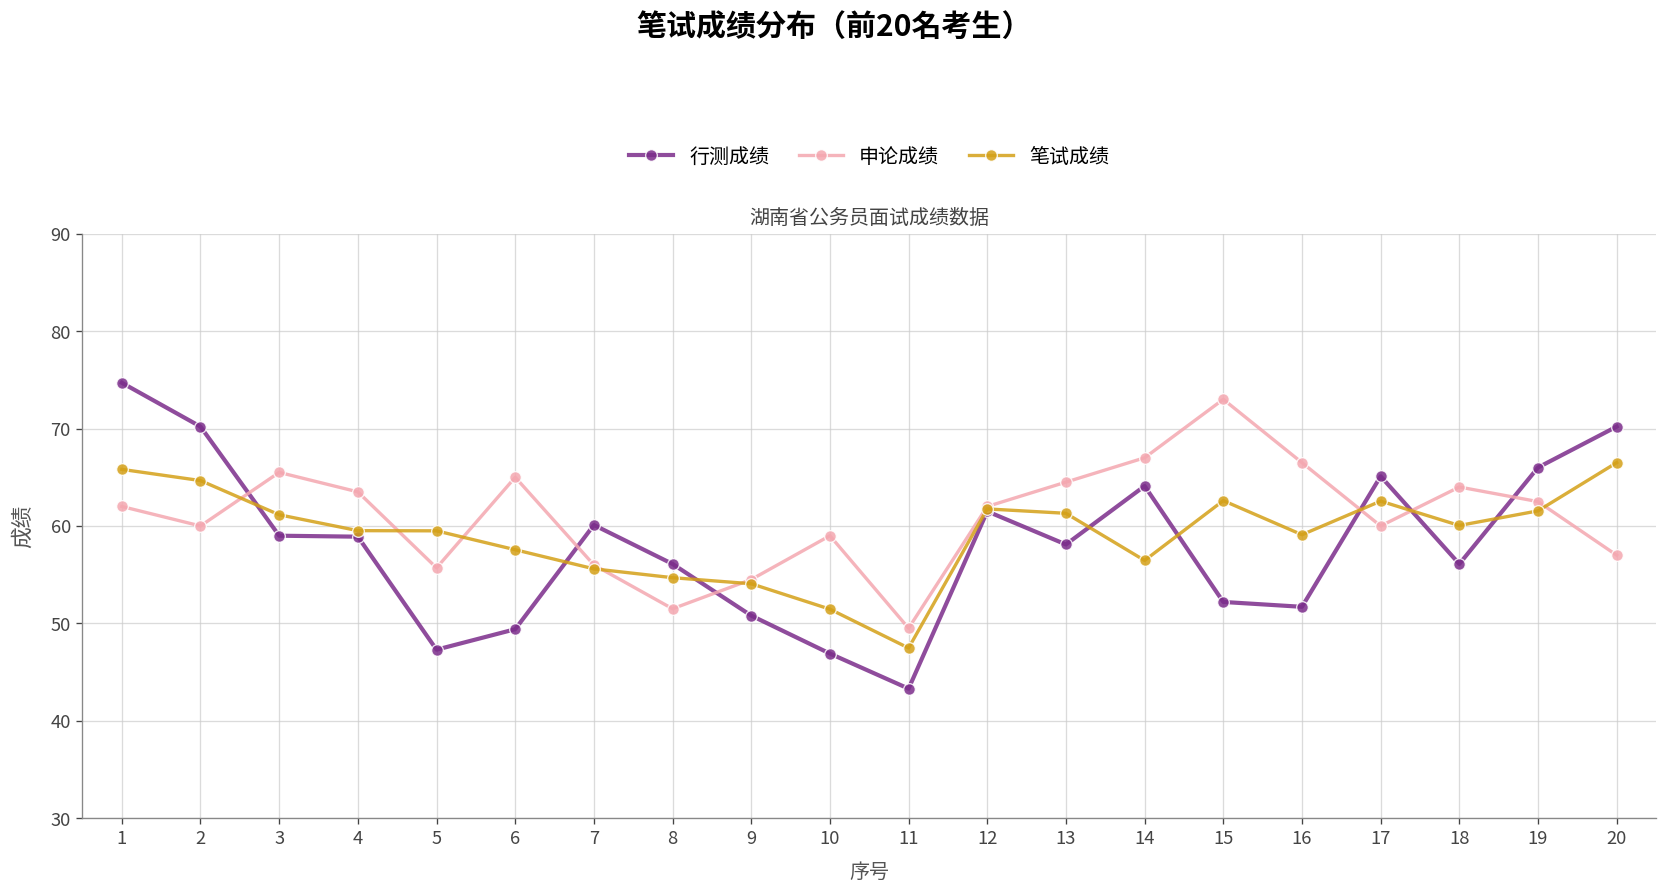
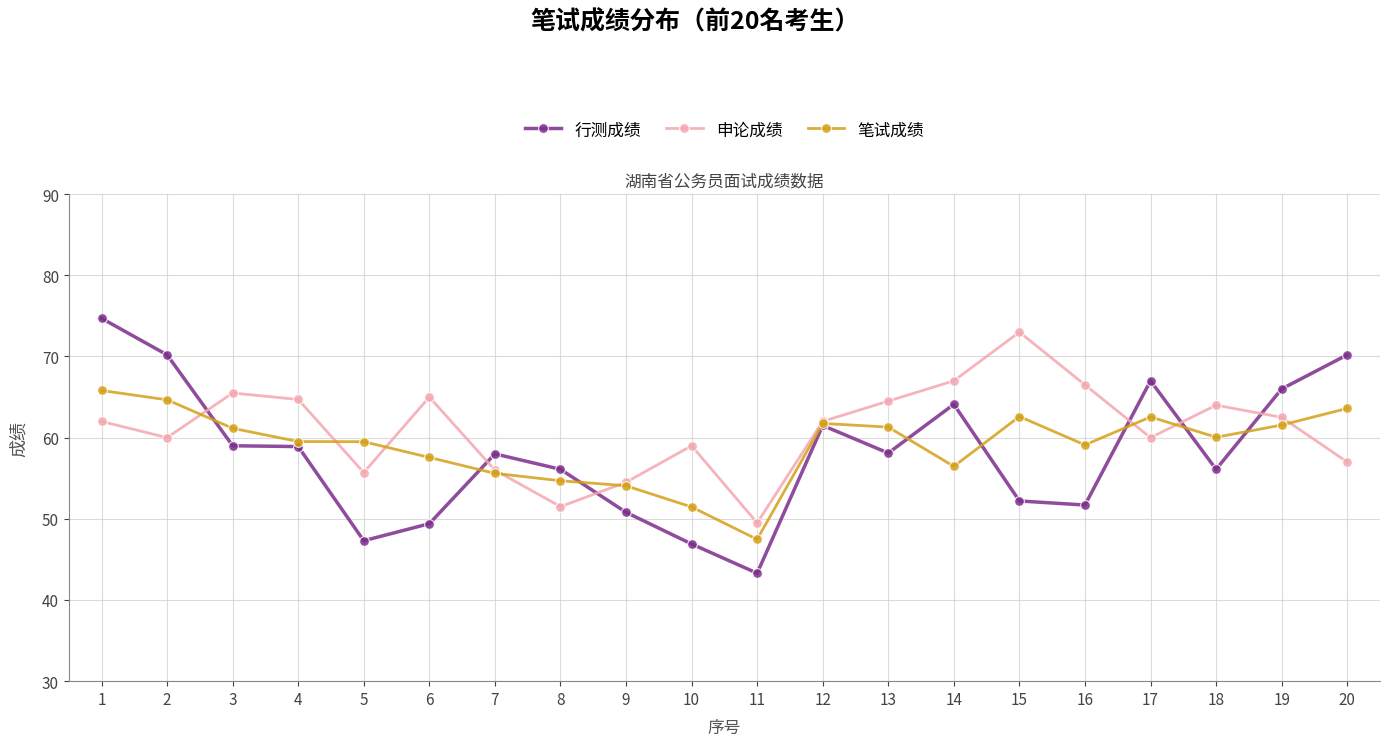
申论成绩, 4: 64 -> 65
行测成绩, 7: 60 -> 58
行测成绩, 17: 65 -> 67
笔试成绩, 20: 67 -> 64
